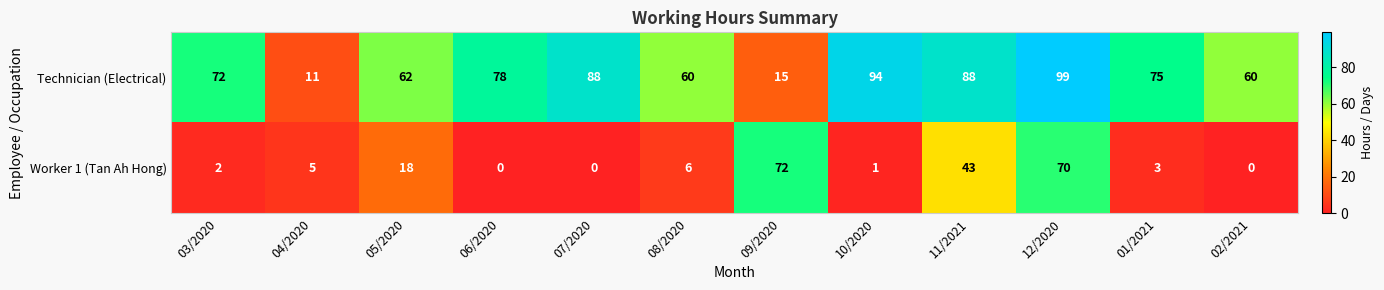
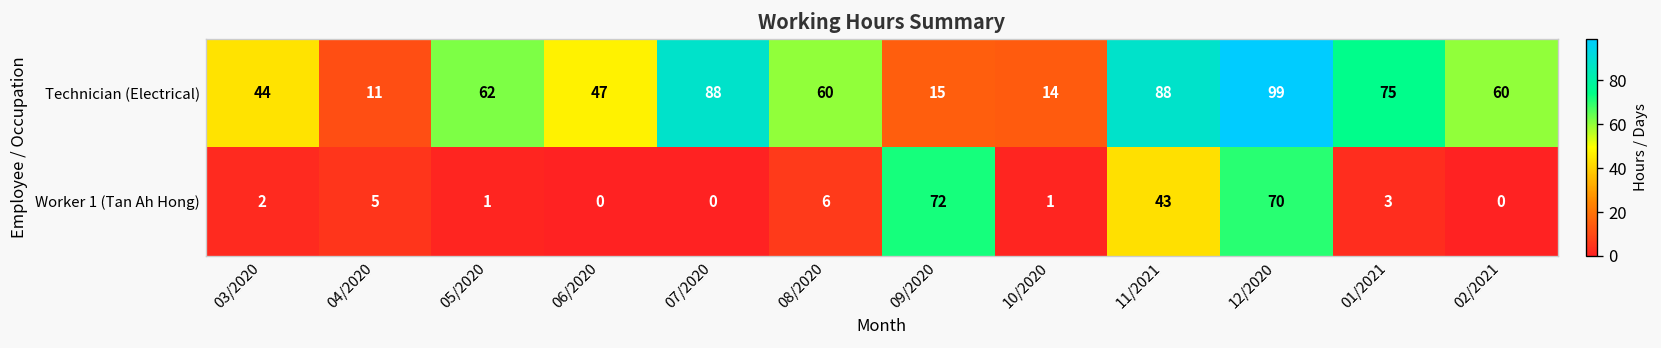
Technician (Electrical), 03/2020: 72 -> 44
Technician (Electrical), 06/2020: 78 -> 47
Technician (Electrical), 10/2020: 94 -> 14
Worker 1 (Tan Ah Hong), 05/2020: 18 -> 1
